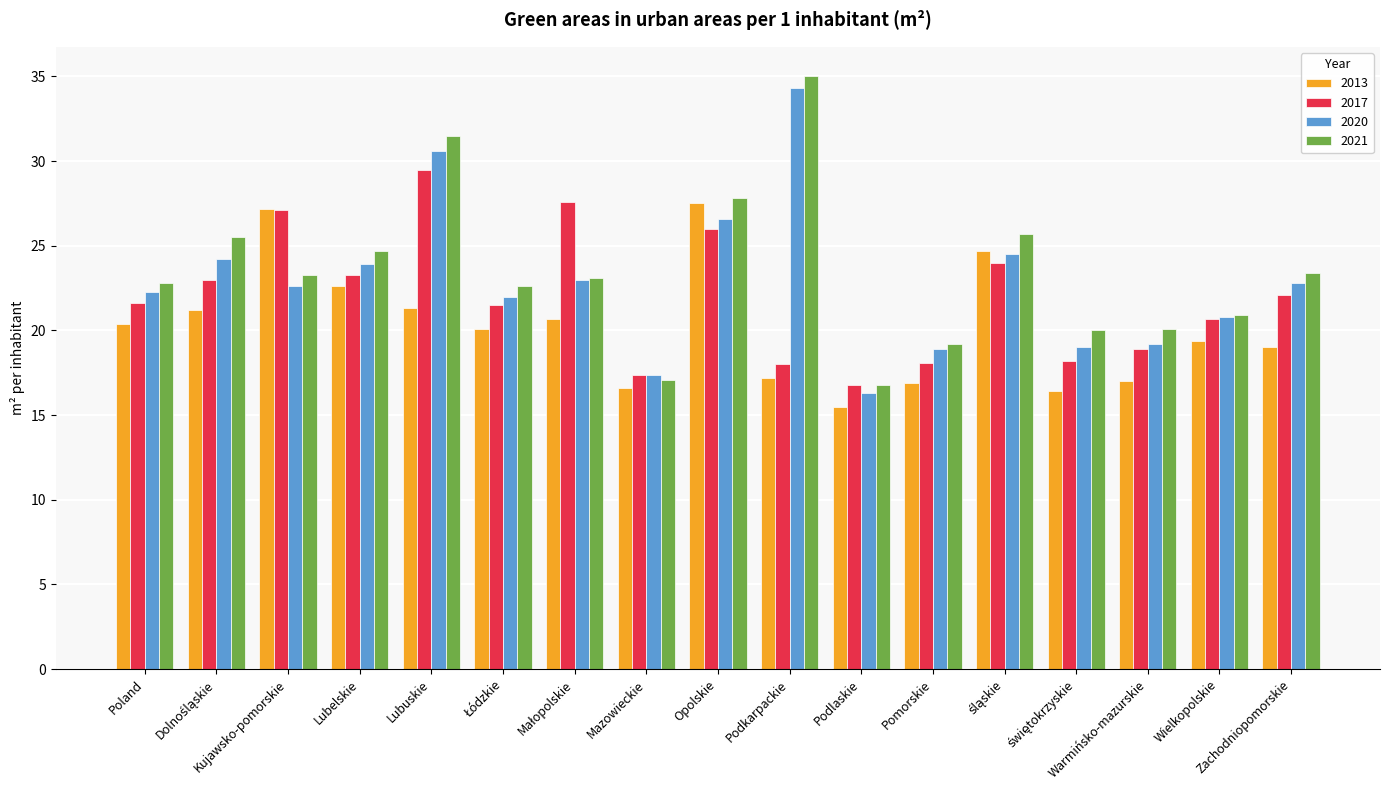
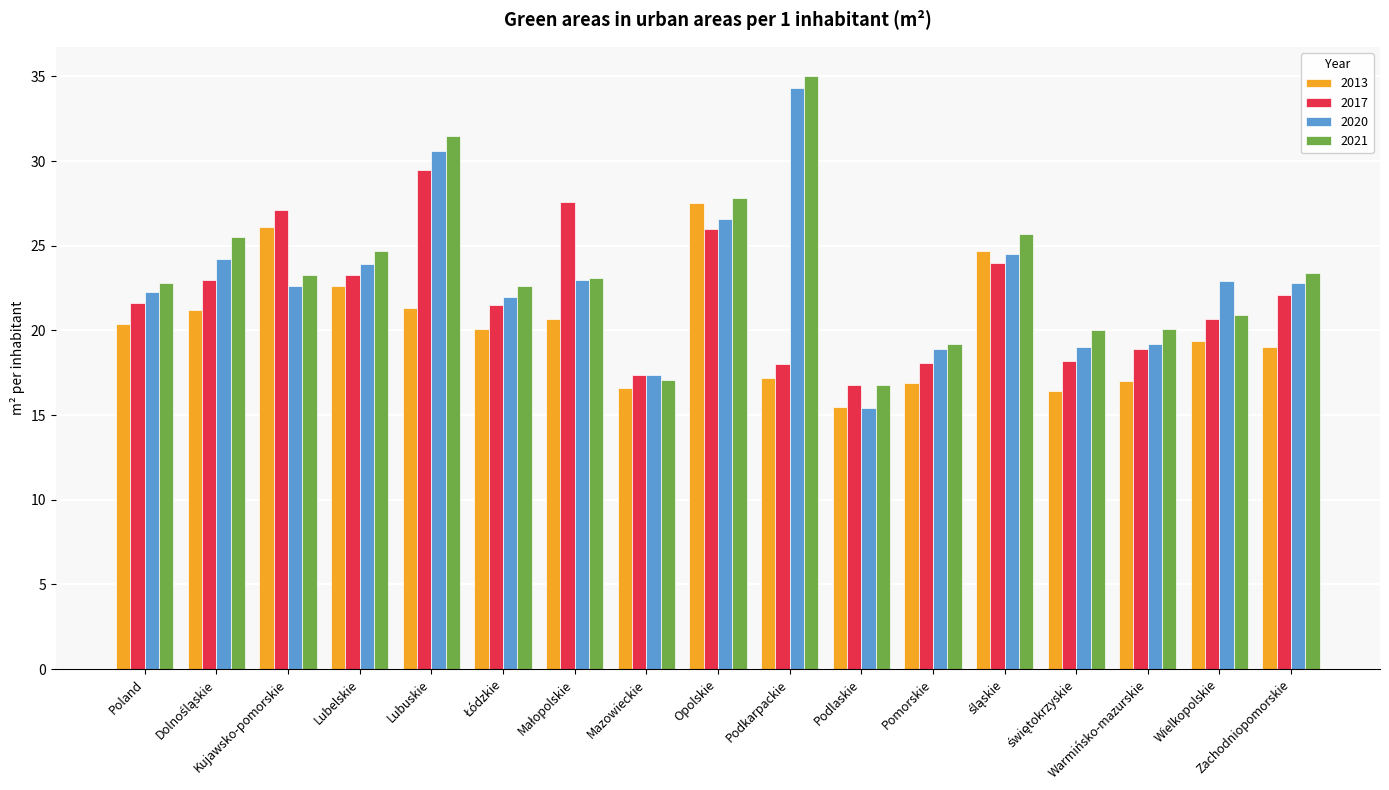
2013, Kujawsko-pomorskie: 27.2 -> 26.1
2020, Podlaskie: 16.3 -> 15.4
2020, Wielkopolskie: 20.8 -> 22.9
